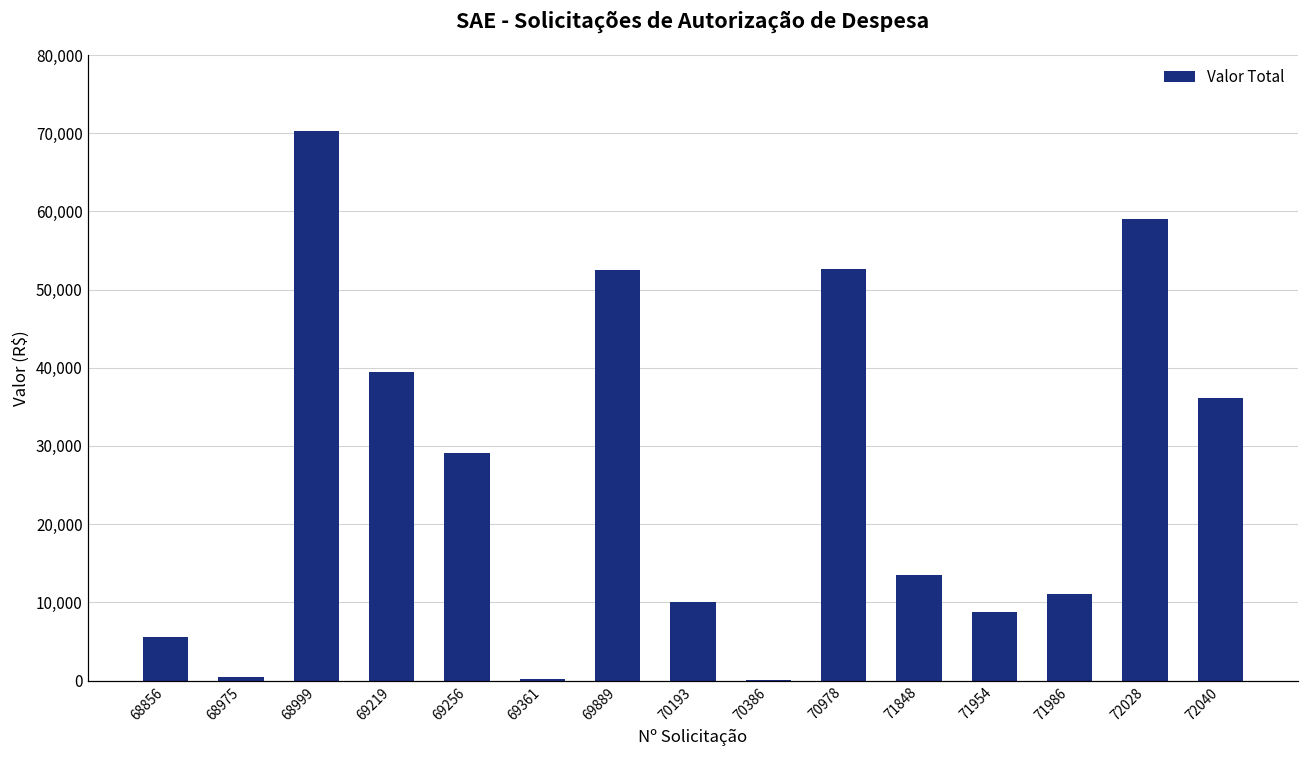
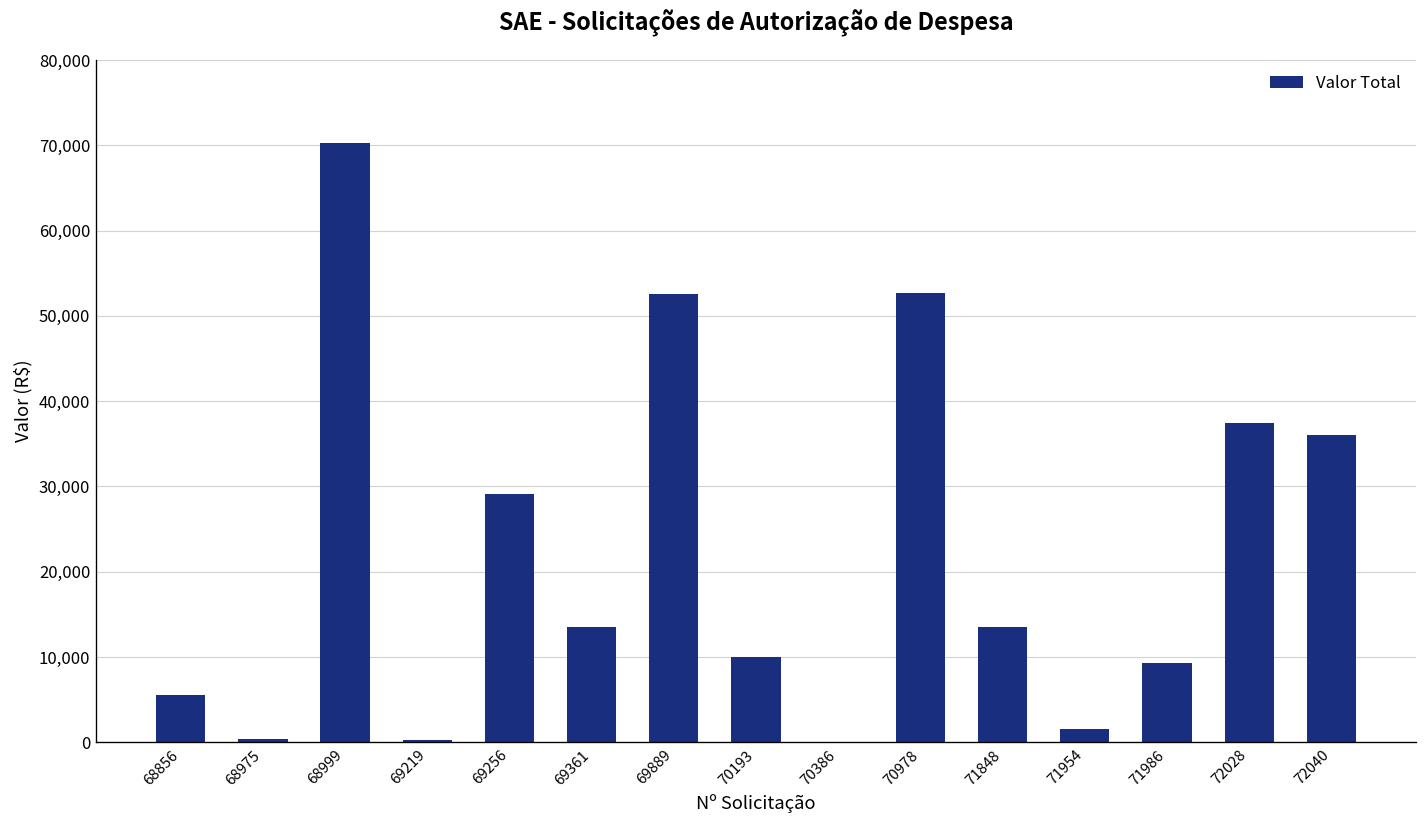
69219: 39,000 -> 0
69361: 0 -> 14,000
71954: 9,000 -> 2,000
71986: 11,000 -> 9,000
72028: 59,000 -> 38,000
